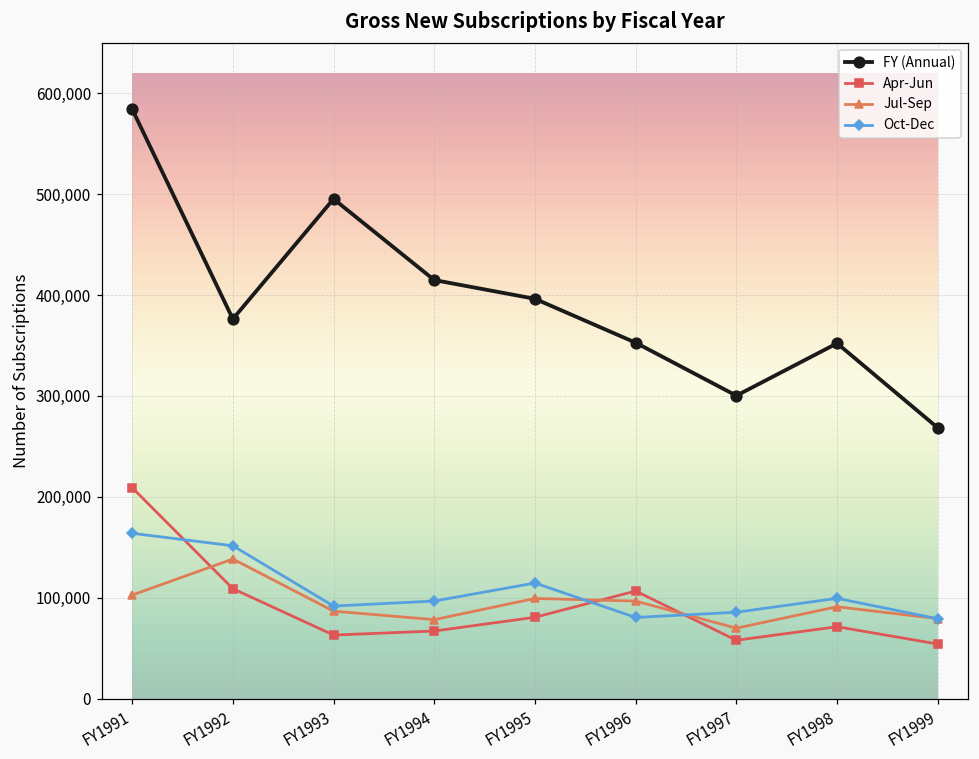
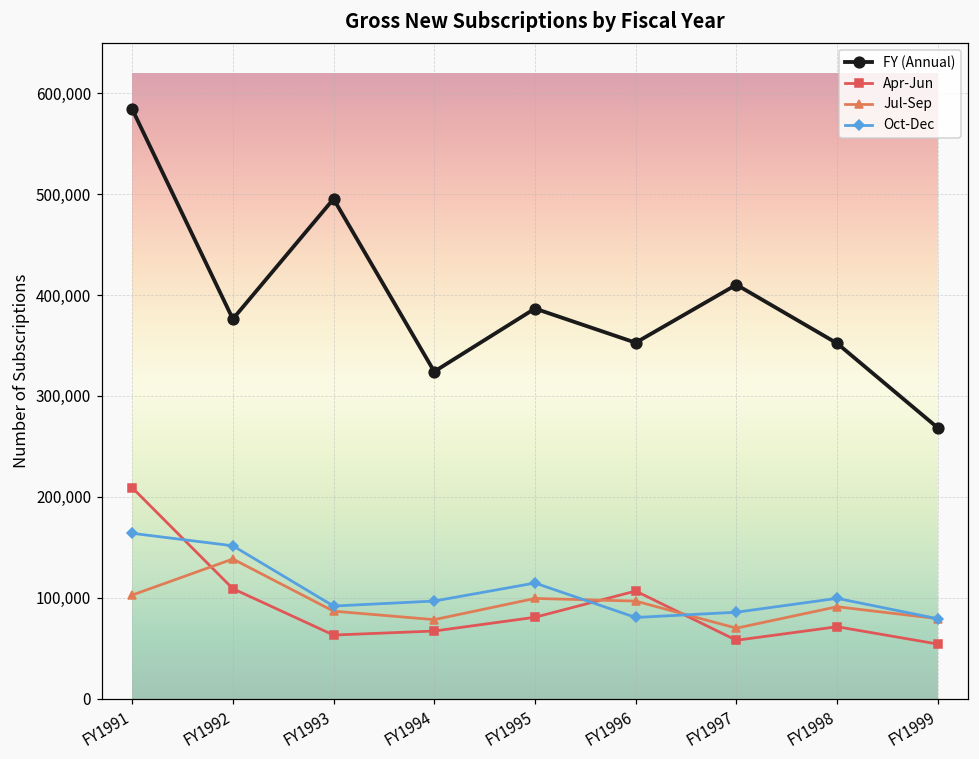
FY (Annual), FY1994: 410,000 -> 320,000
FY (Annual), FY1995: 400,000 -> 390,000
FY (Annual), FY1997: 300,000 -> 410,000
